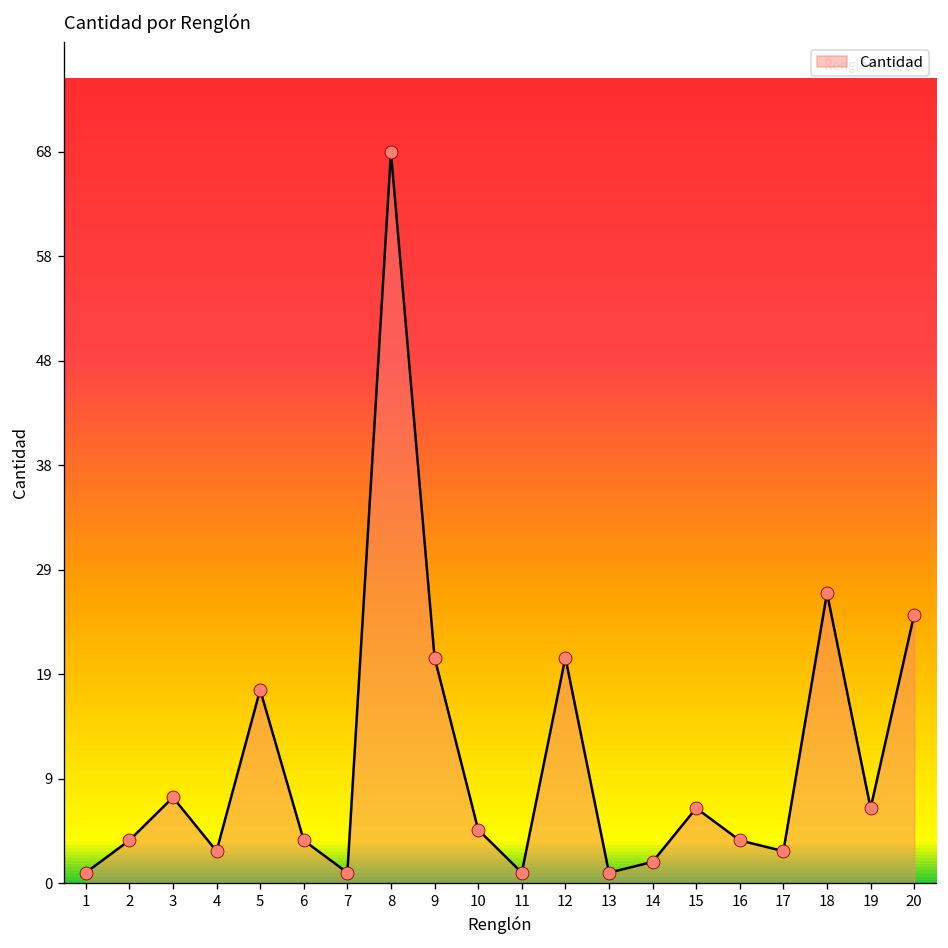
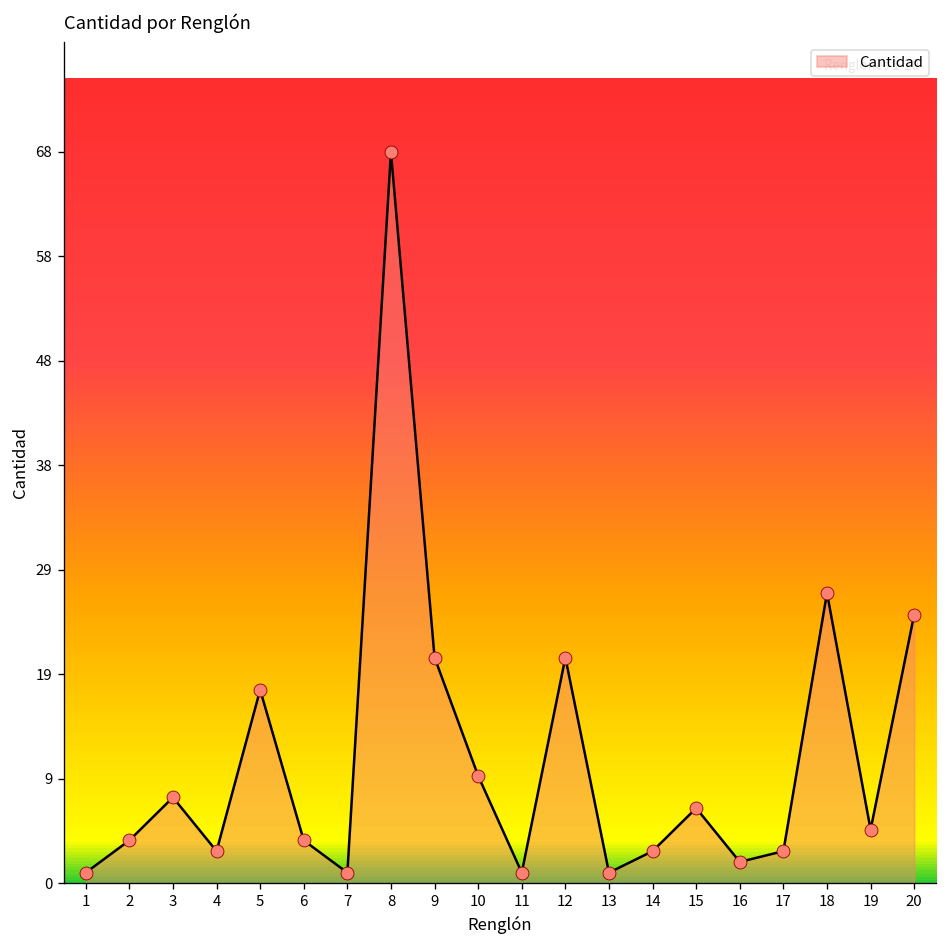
10: 5 -> 10
14: 2 -> 3
16: 4 -> 2
19: 7 -> 5
